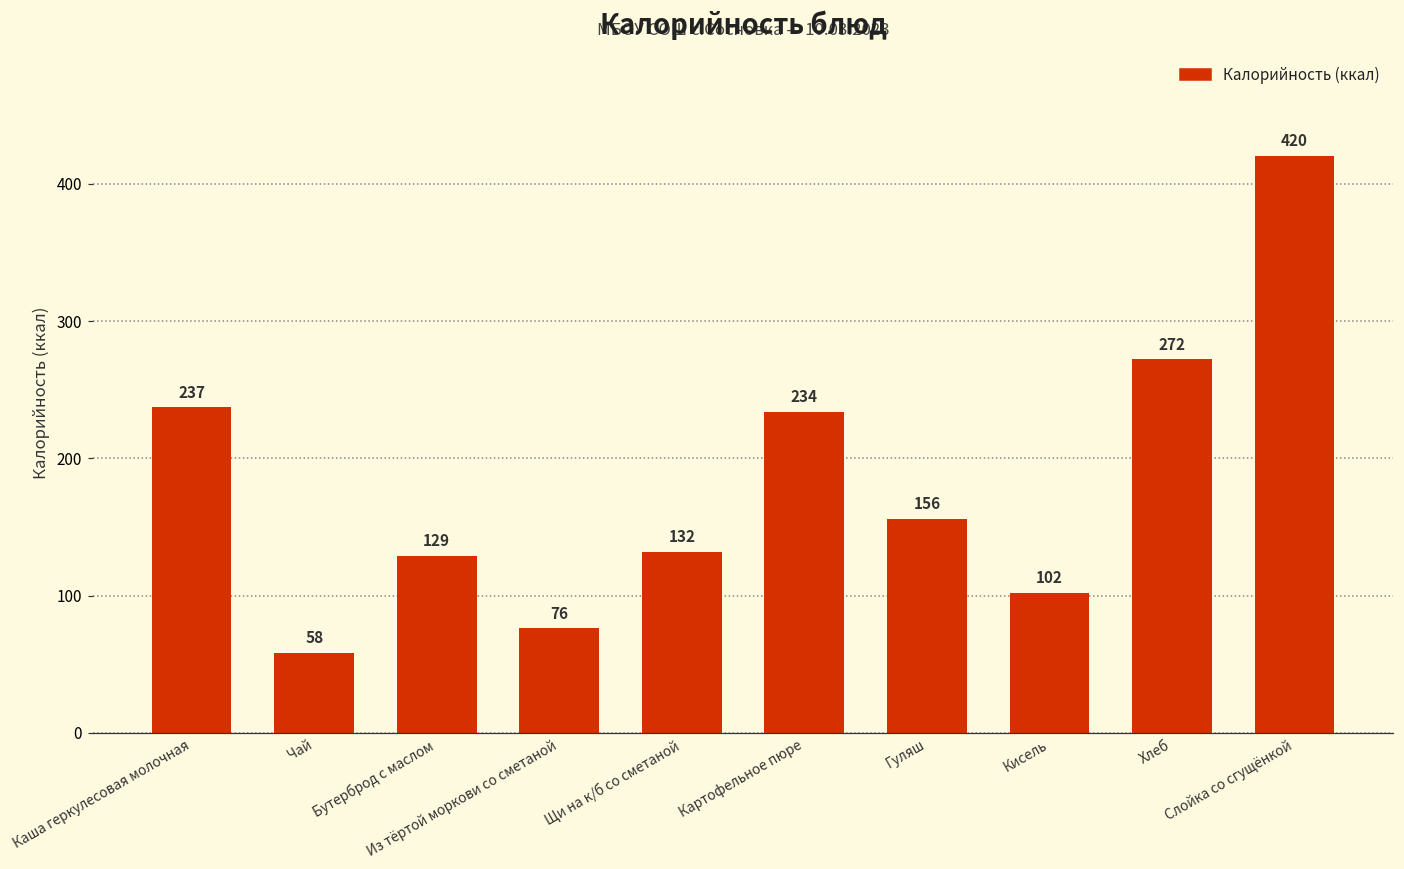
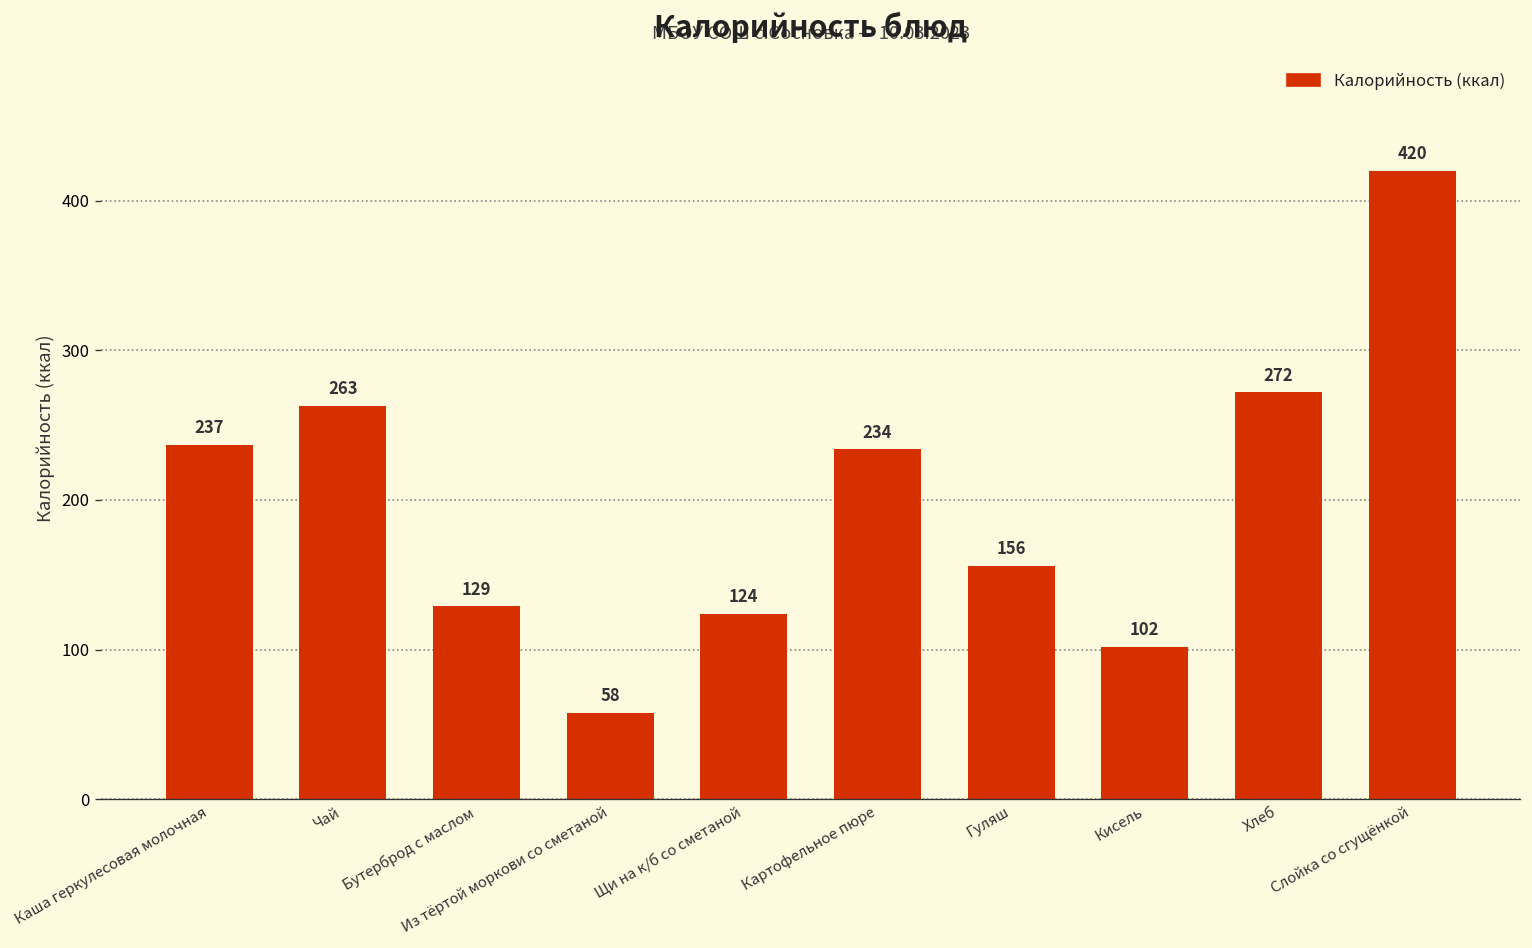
Чай: 58 -> 263
Из тёртой моркови со сметаной: 76 -> 58
Щи на к/б со сметаной: 132 -> 124
